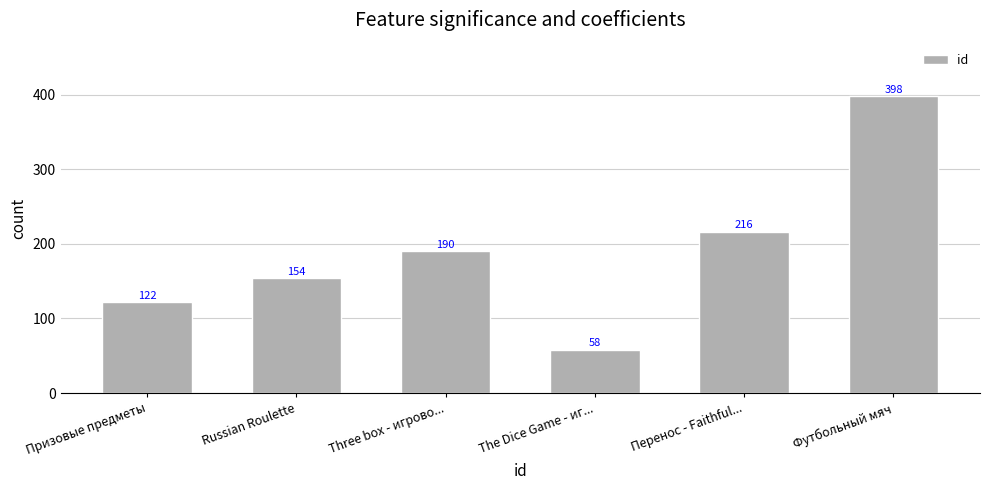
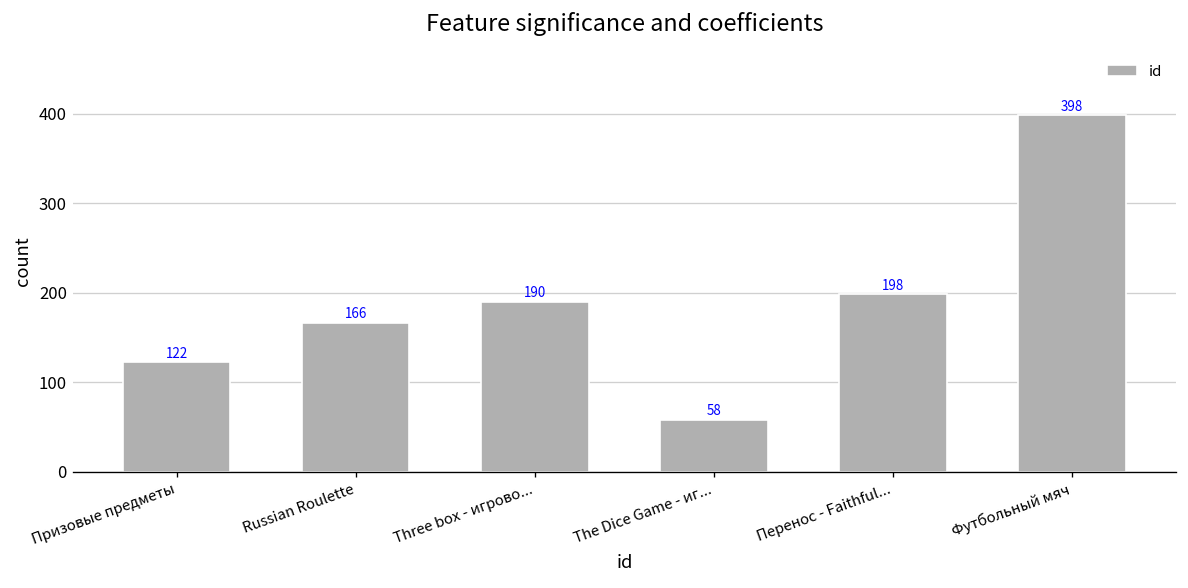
Russian Roulette: 154 -> 166
Перенос - Faithful...: 216 -> 198
